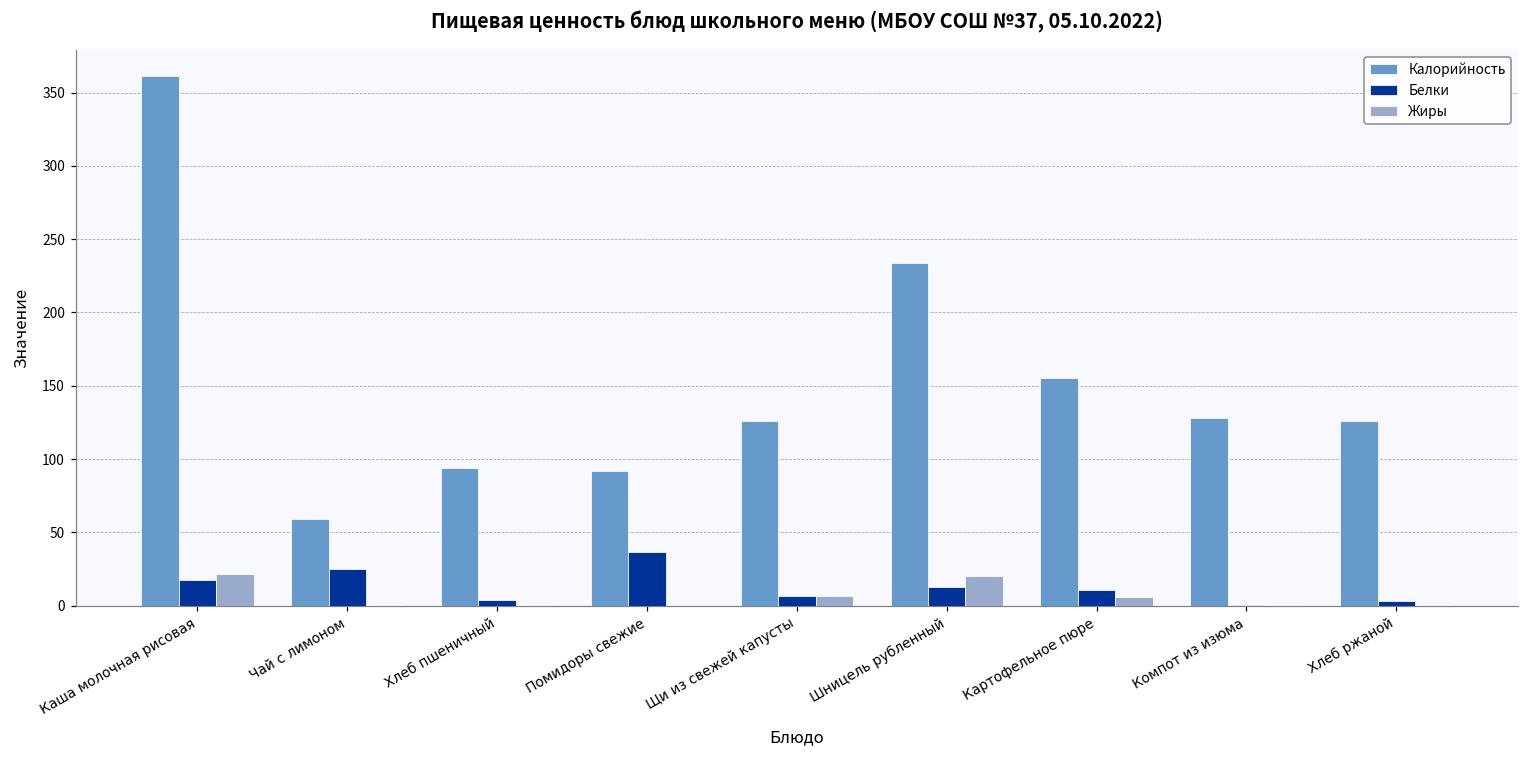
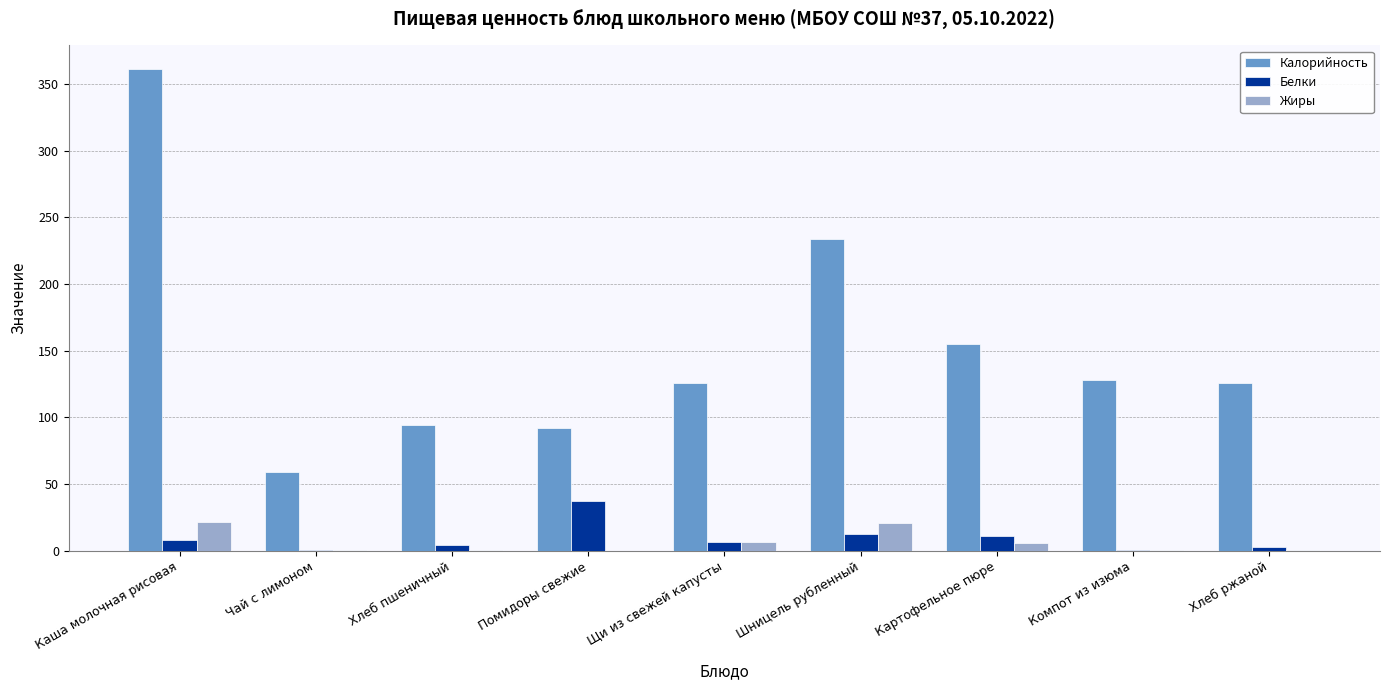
Белки, Каша молочная рисовая: 18 -> 8
Белки, Чай с лимоном: 25 -> 0
